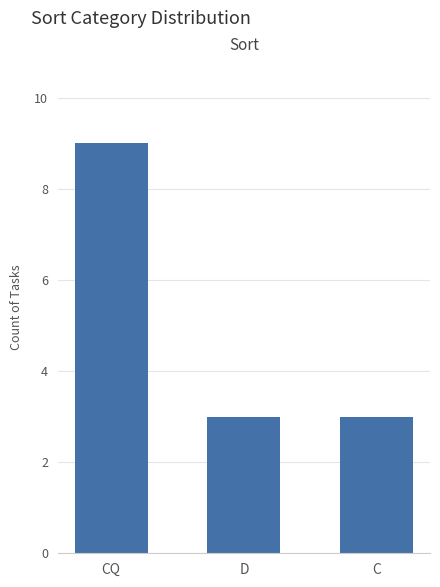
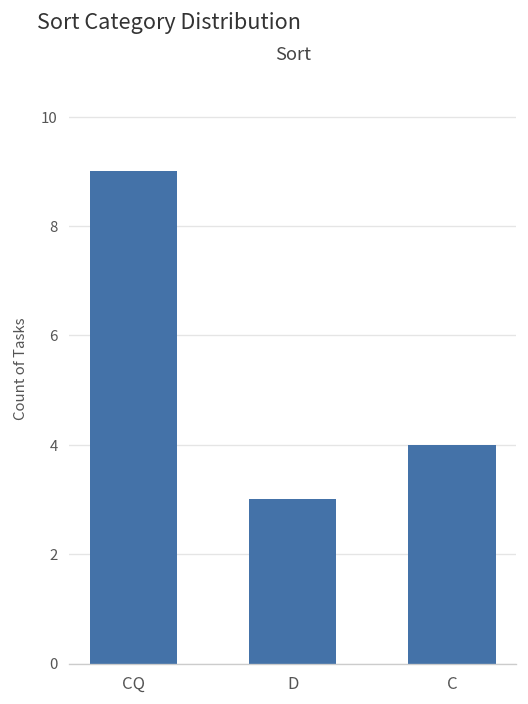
C: 3 -> 4
